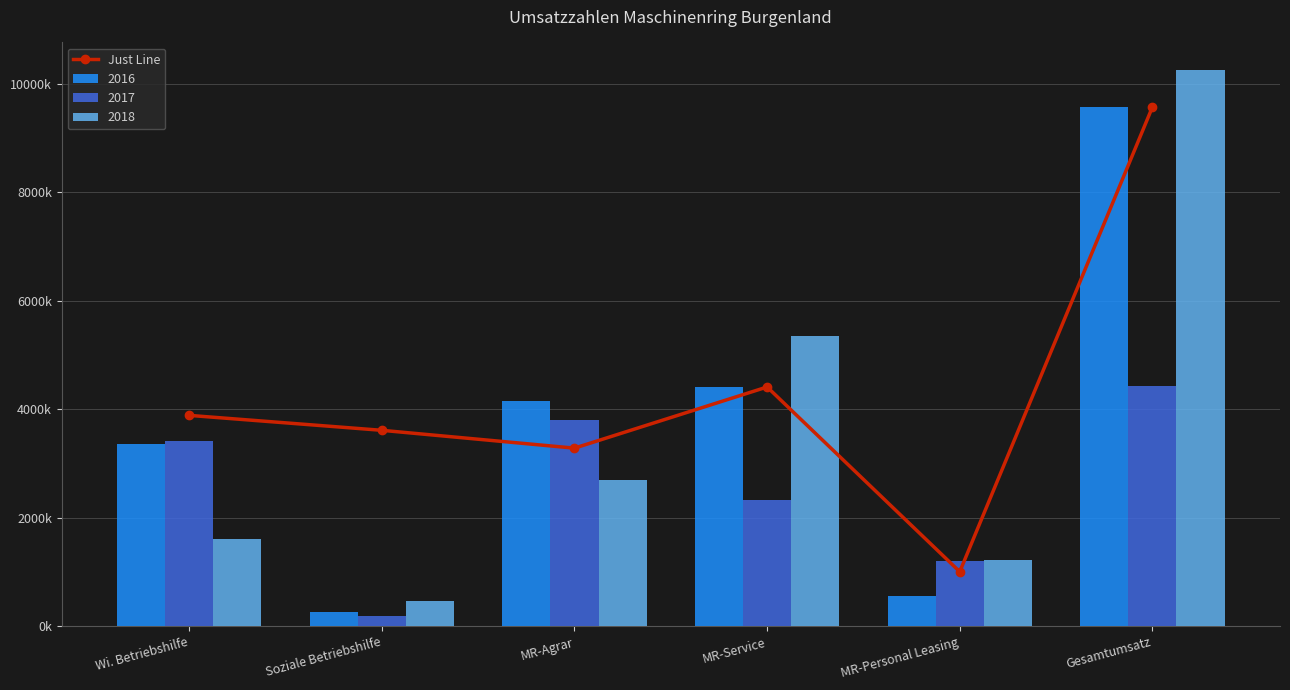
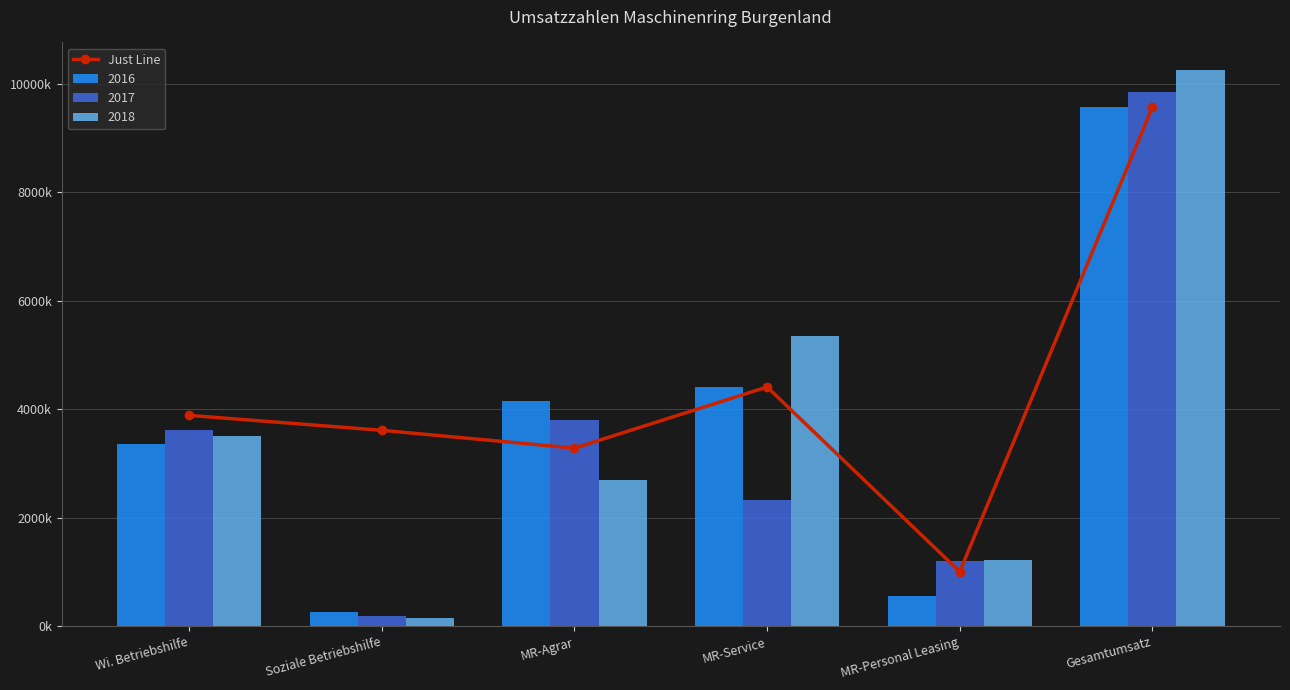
2017, Wi. Betriebshilfe: 3400000 -> 3600000
2018, Wi. Betriebshilfe: 1600000 -> 3500000
2018, Soziale Betriebshilfe: 500000 -> 200000
2017, Gesamtumsatz: 4400000 -> 9900000
